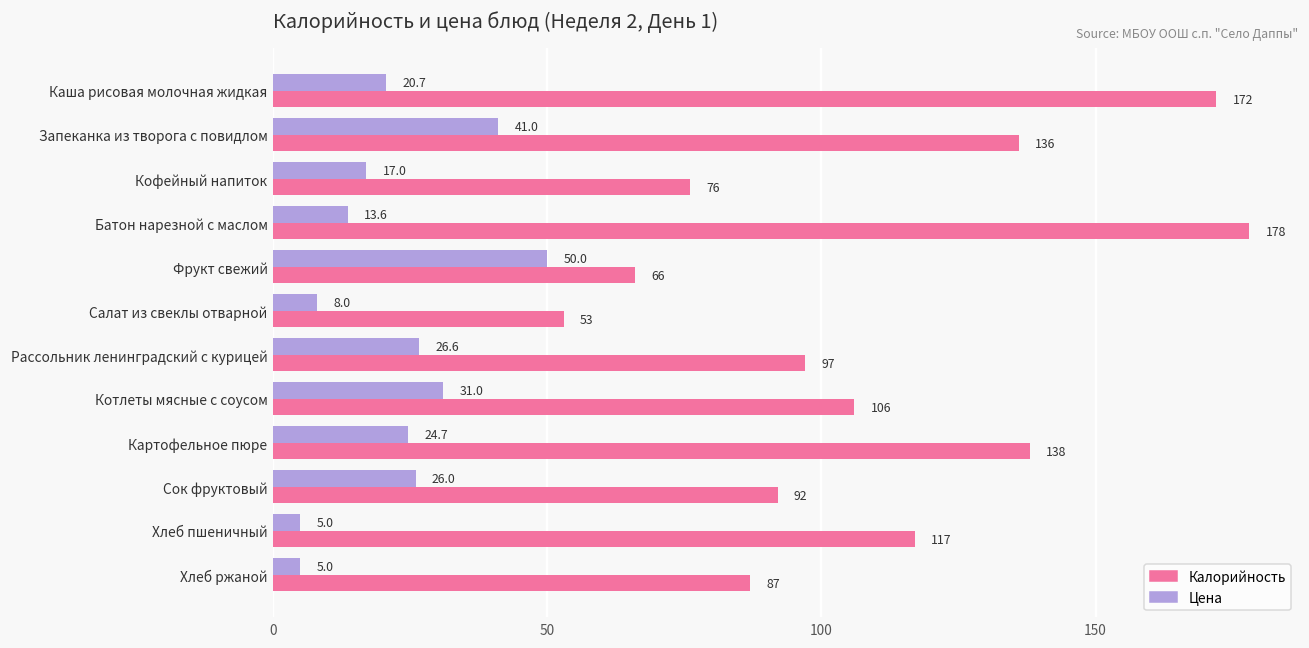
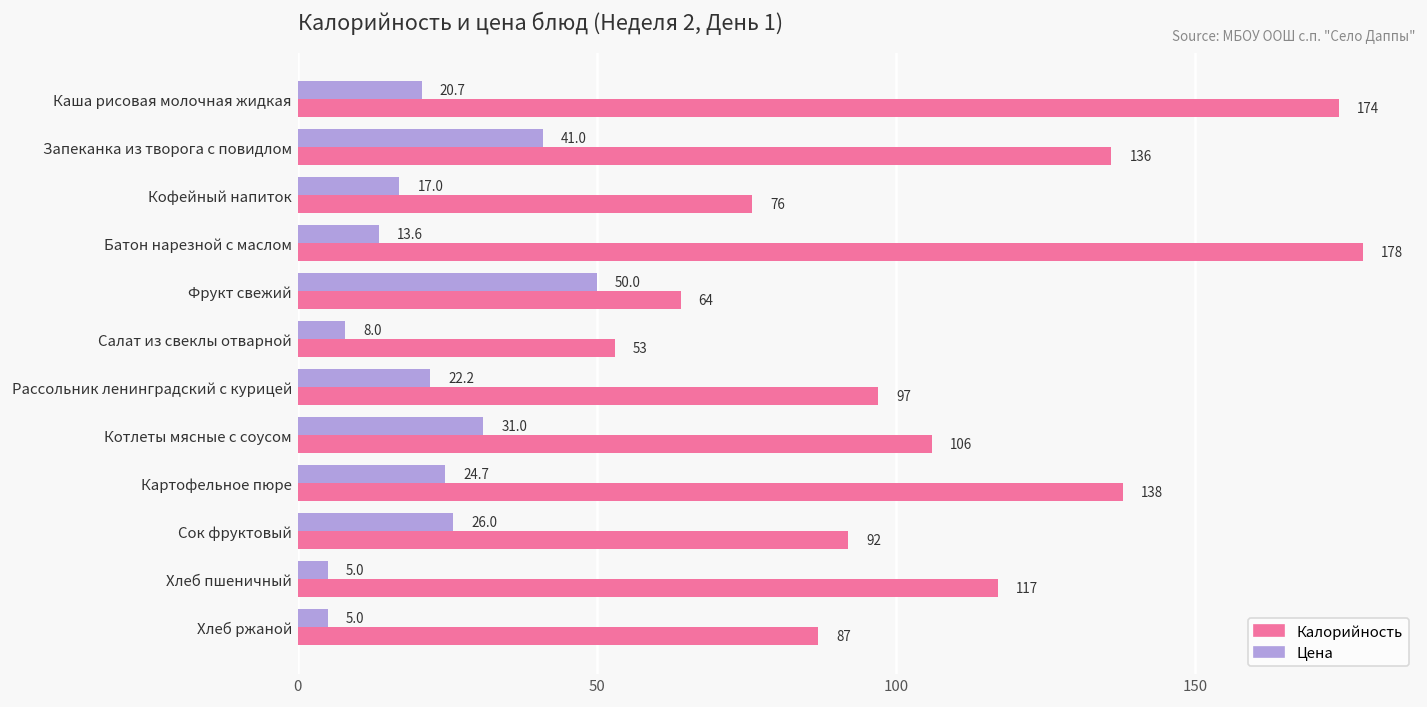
Калорийность, Каша рисовая молочная жидкая: 172 -> 174
Калорийность, Фрукт свежий: 66 -> 64
Цена, Рассольник ленинградский с курицей: 26.6 -> 22.2
